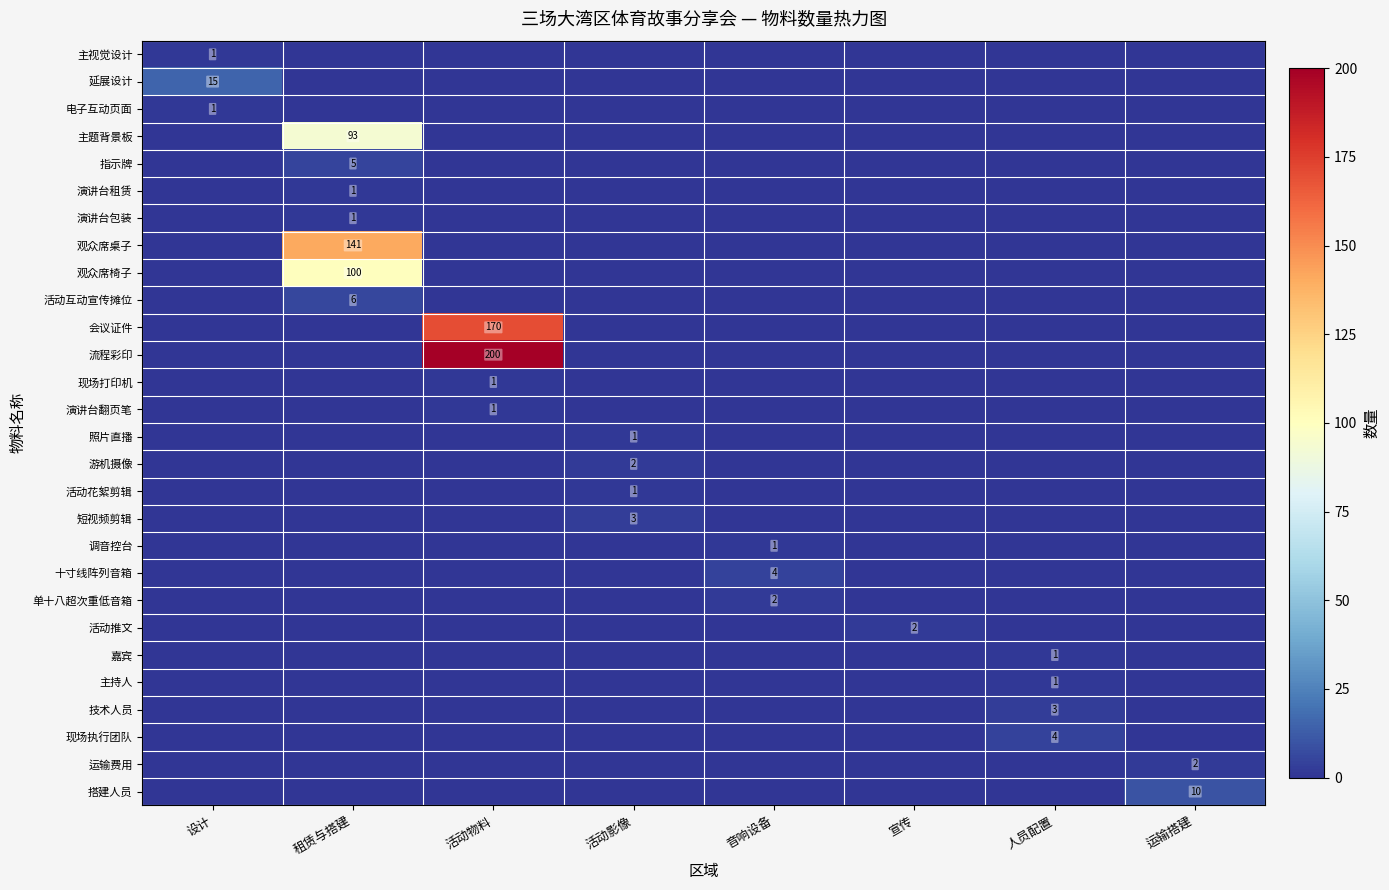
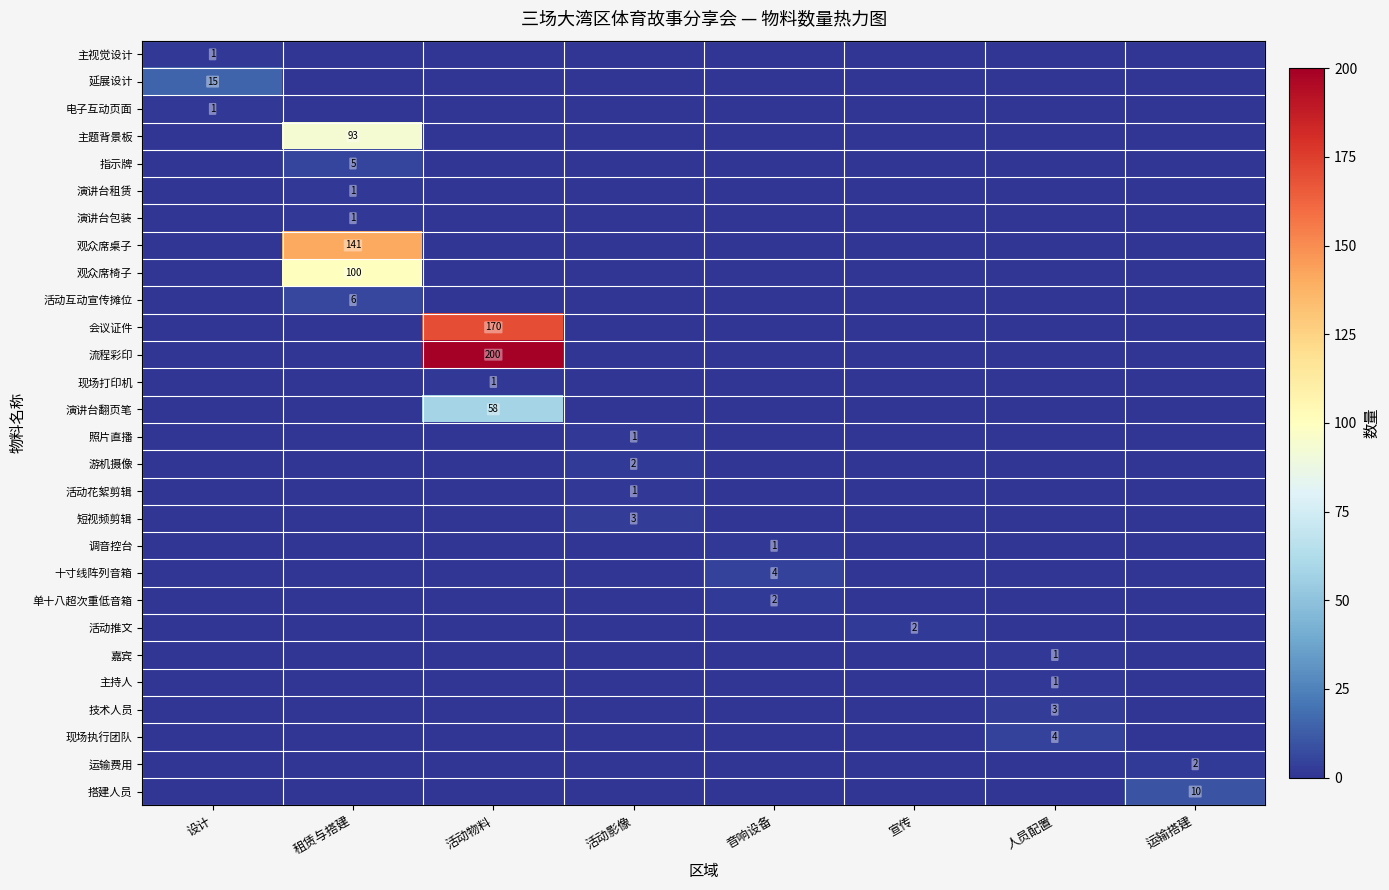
演讲台翻页笔, 活动物料: 1 -> 58
